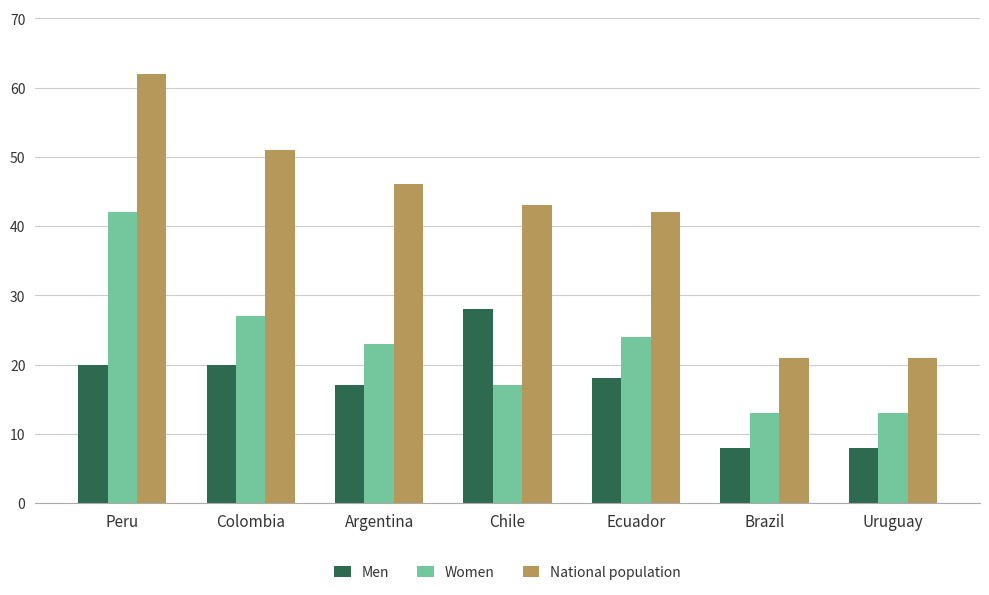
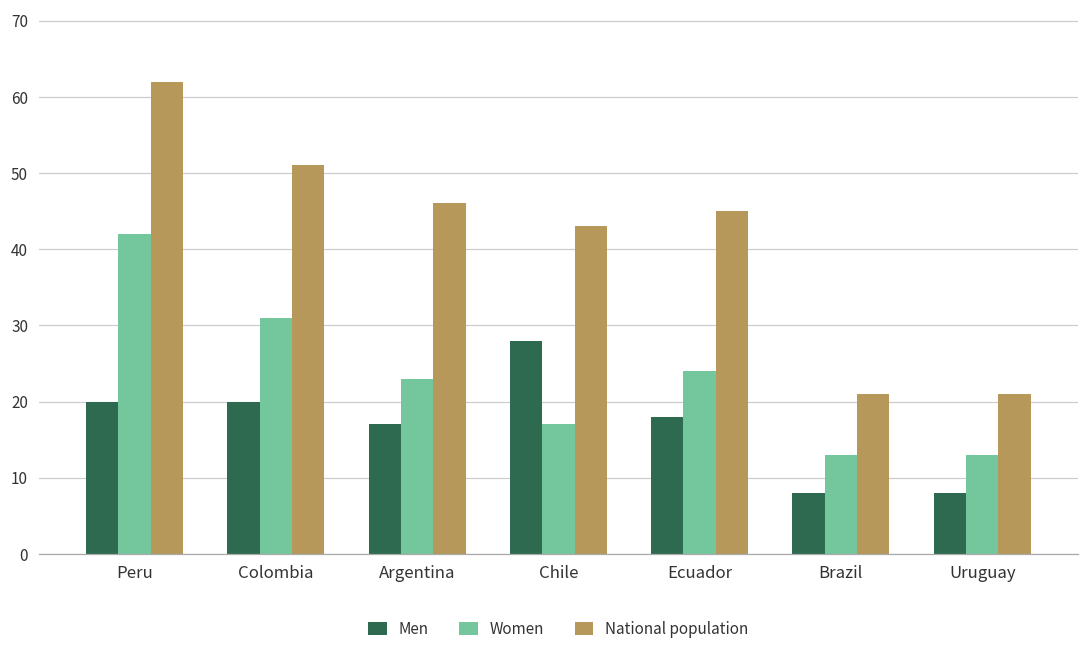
Women, Colombia: 27 -> 31
National population, Ecuador: 42 -> 45
